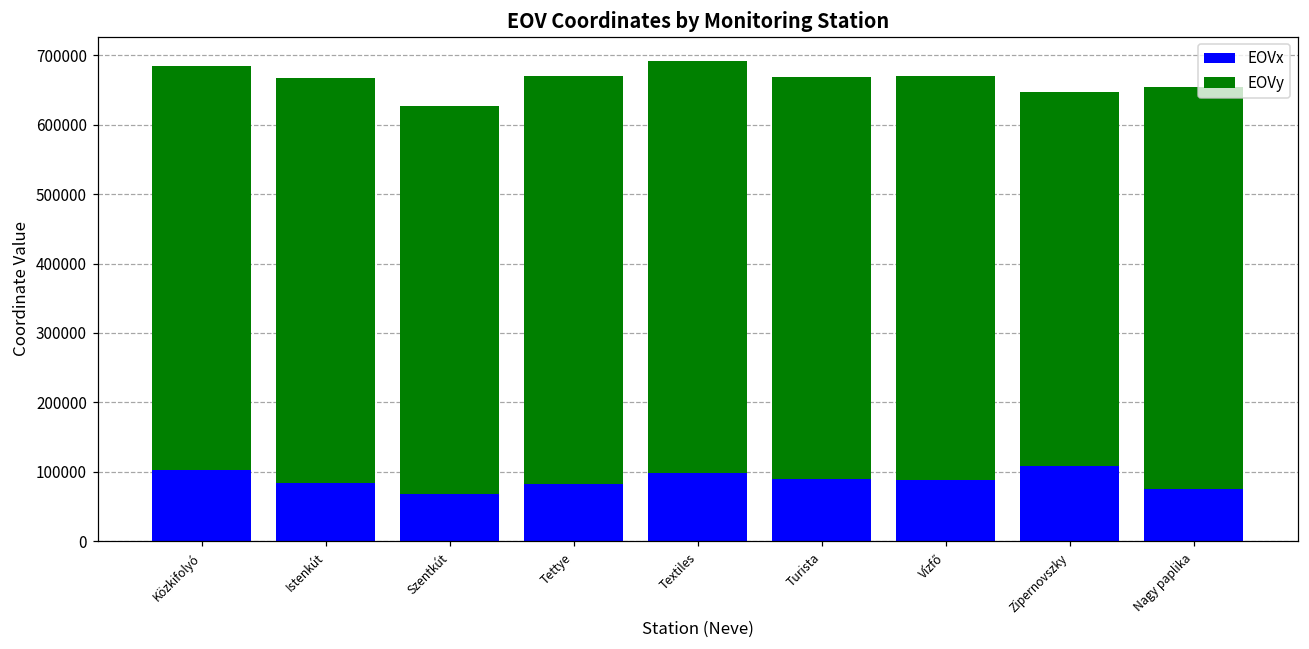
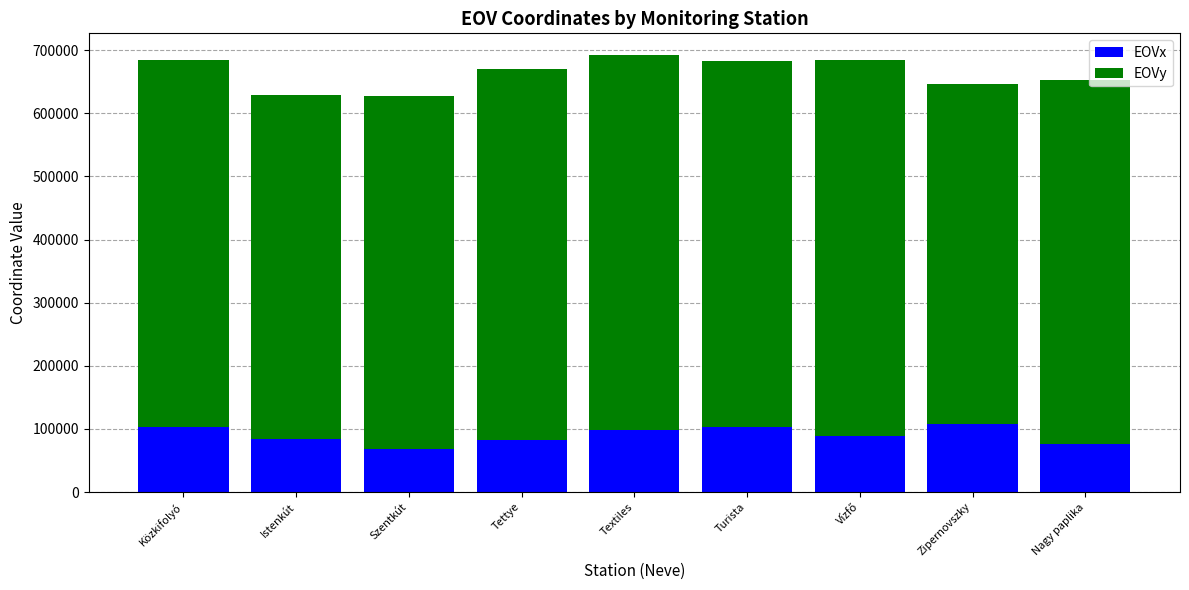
EOVy, Istenkút: 580000 -> 550000
EOVx, Turista: 90000 -> 100000
EOVy, Vízfő: 580000 -> 600000
